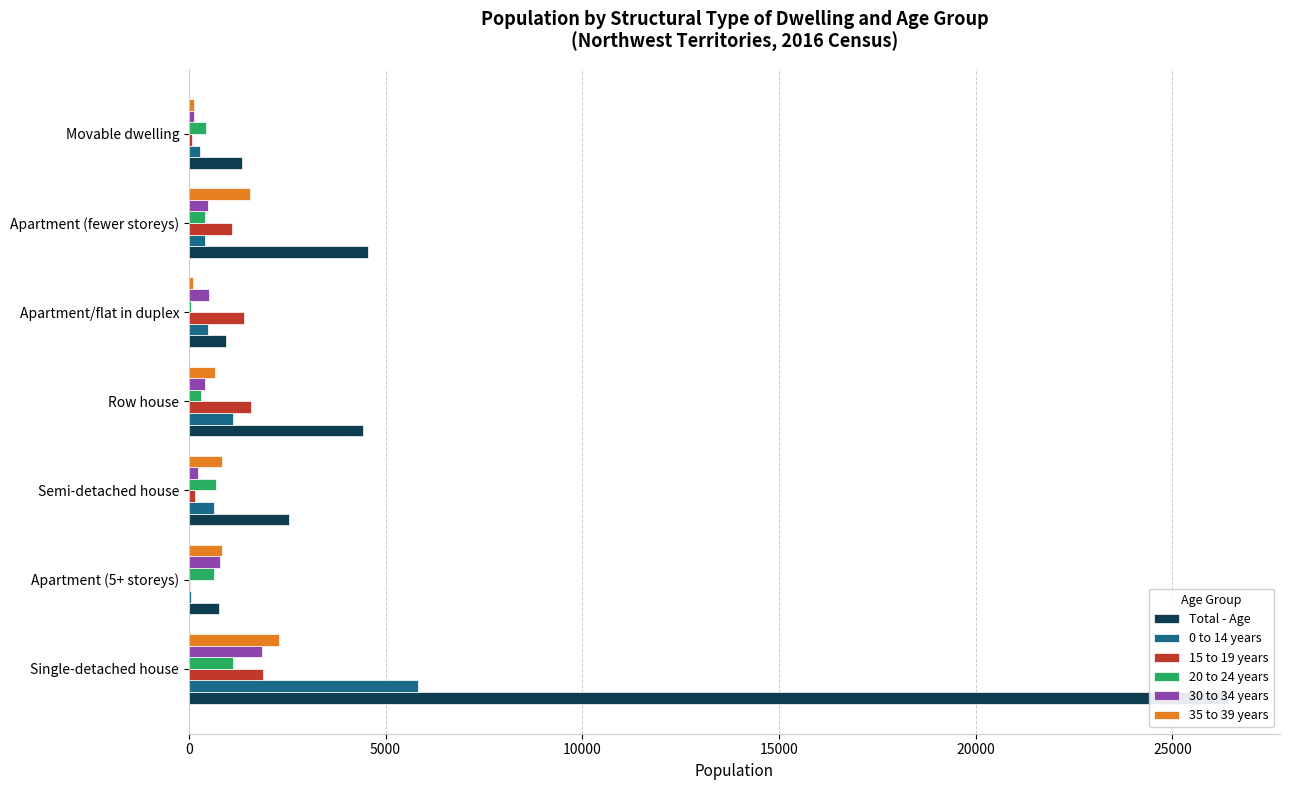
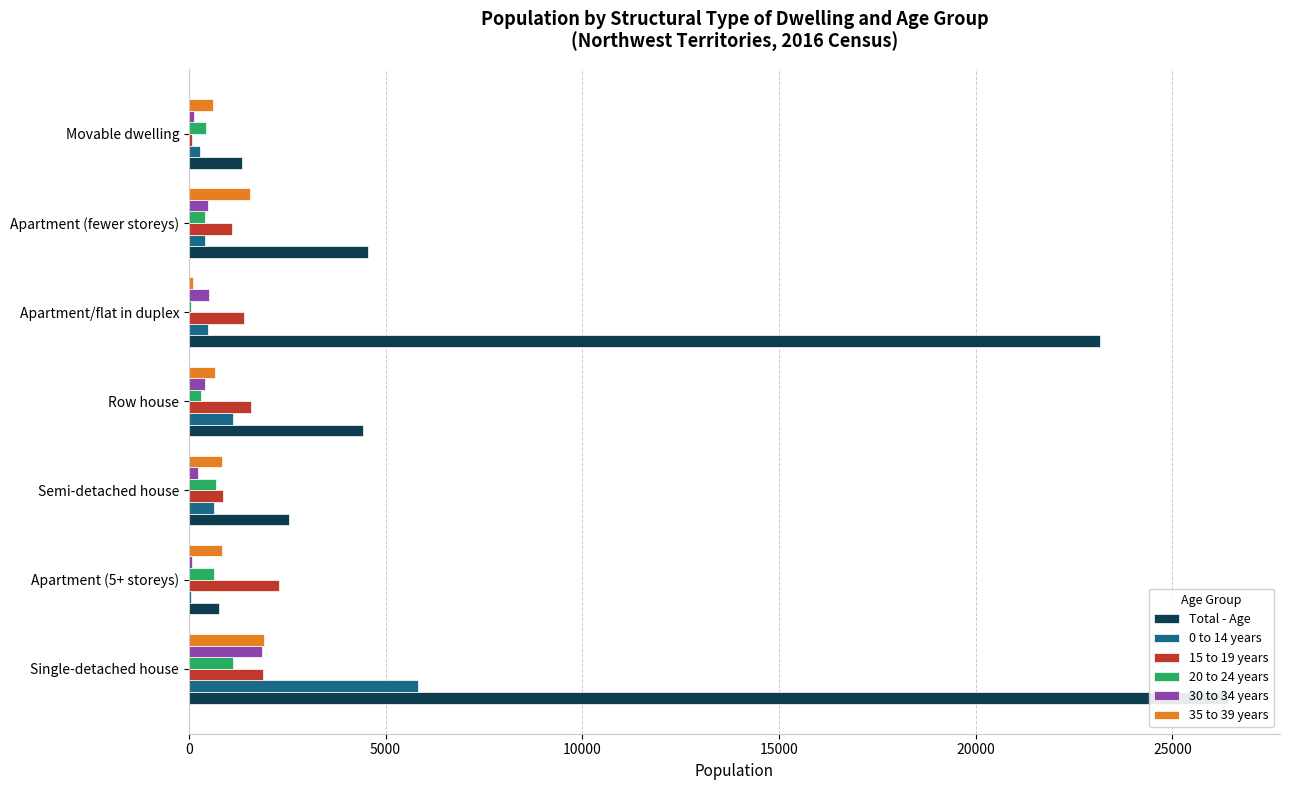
35 to 39 years, Movable dwelling: 100 -> 600
Total - Age, Apartment/flat in duplex: 900 -> 23200
15 to 19 years, Semi-detached house: 200 -> 900
30 to 34 years, Apartment (5+ storeys): 800 -> 100
15 to 19 years, Apartment (5+ storeys): 0 -> 2300
35 to 39 years, Single-detached house: 2300 -> 1900
